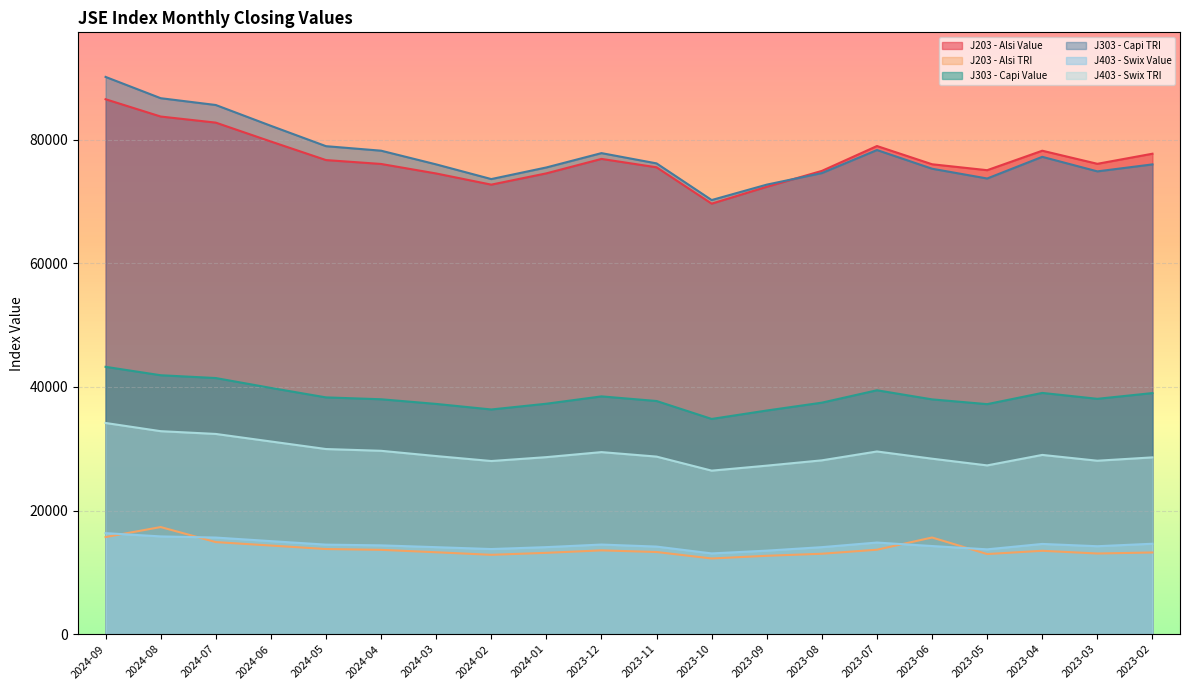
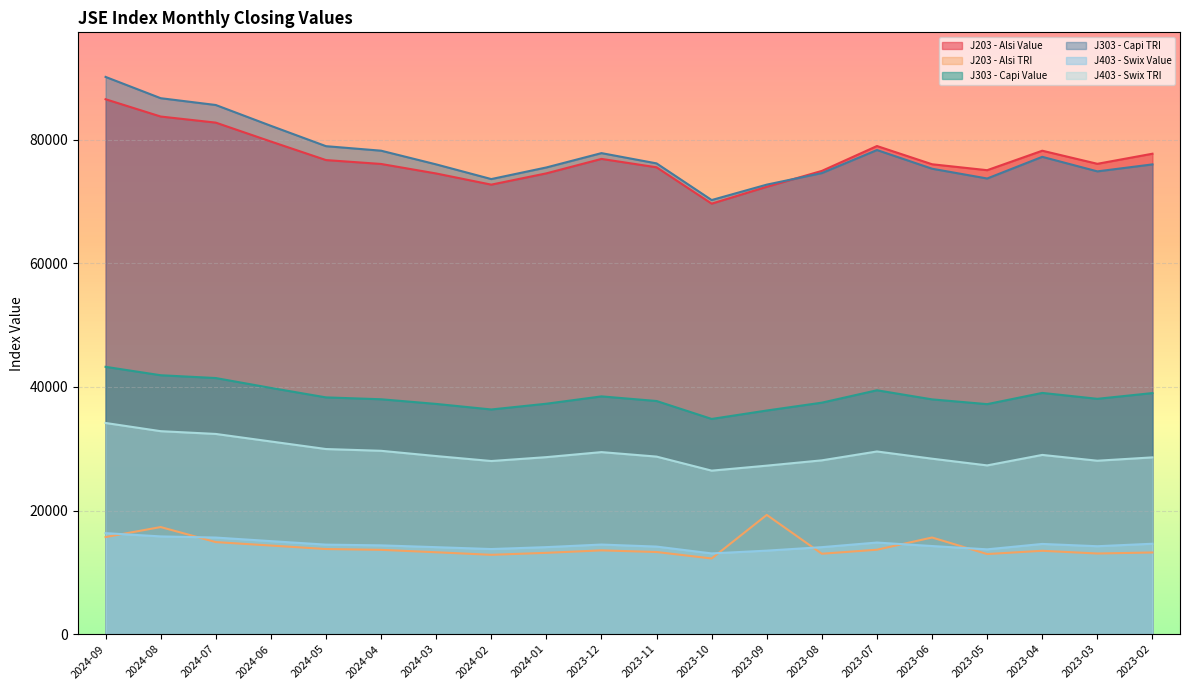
J203 - Alsi TRI, 2023-09: 13000 -> 19000
